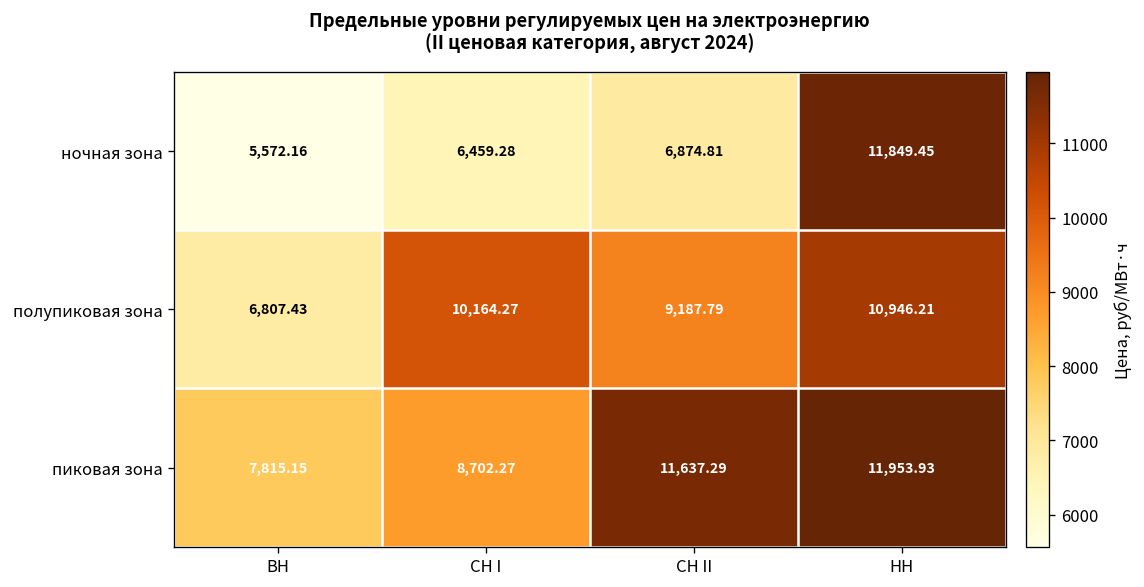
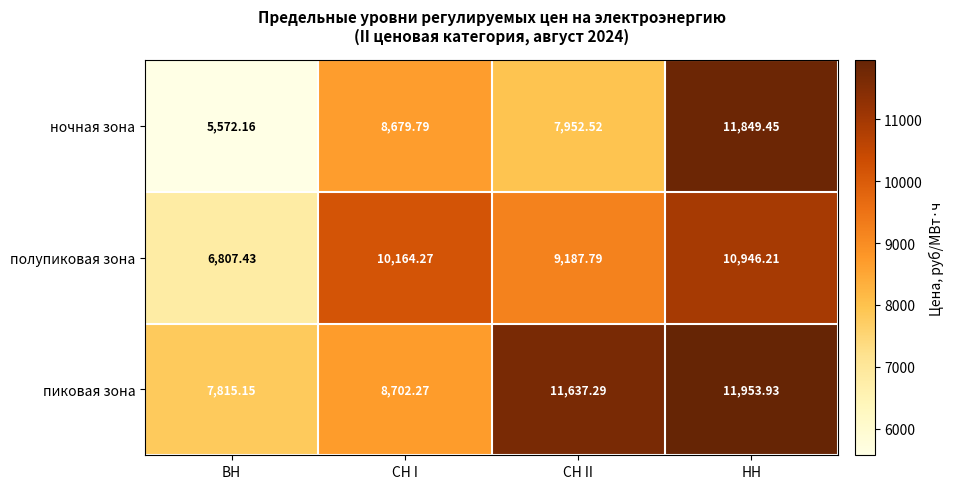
ночная зона, СН I: 6,459.28 -> 8,679.79
ночная зона, СН II: 6,874.81 -> 7,952.52
